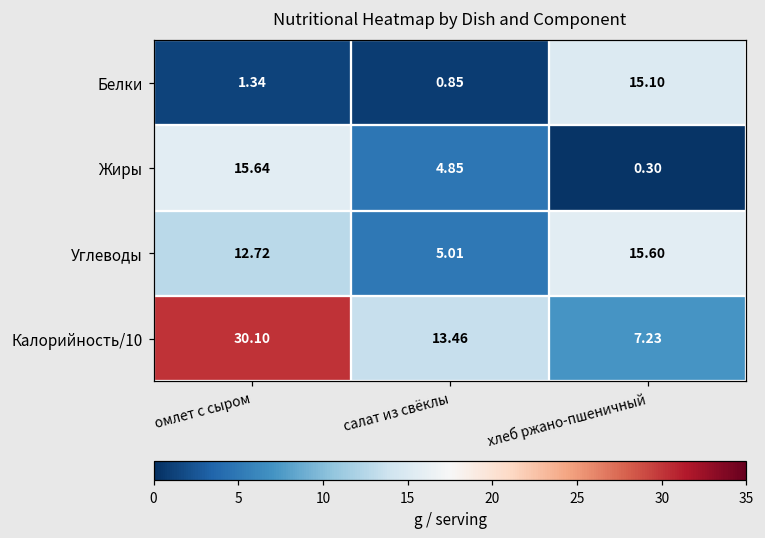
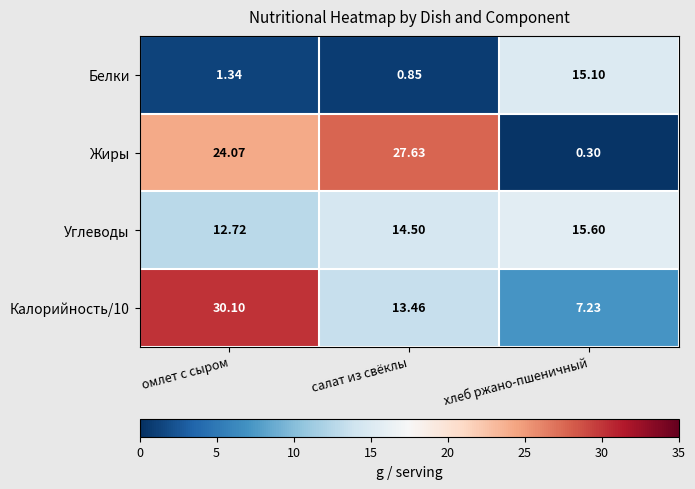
Жиры, омлет с сыром: 15.64 -> 24.07
Жиры, салат из свёклы: 4.85 -> 27.63
Углеводы, салат из свёклы: 5.01 -> 14.50
